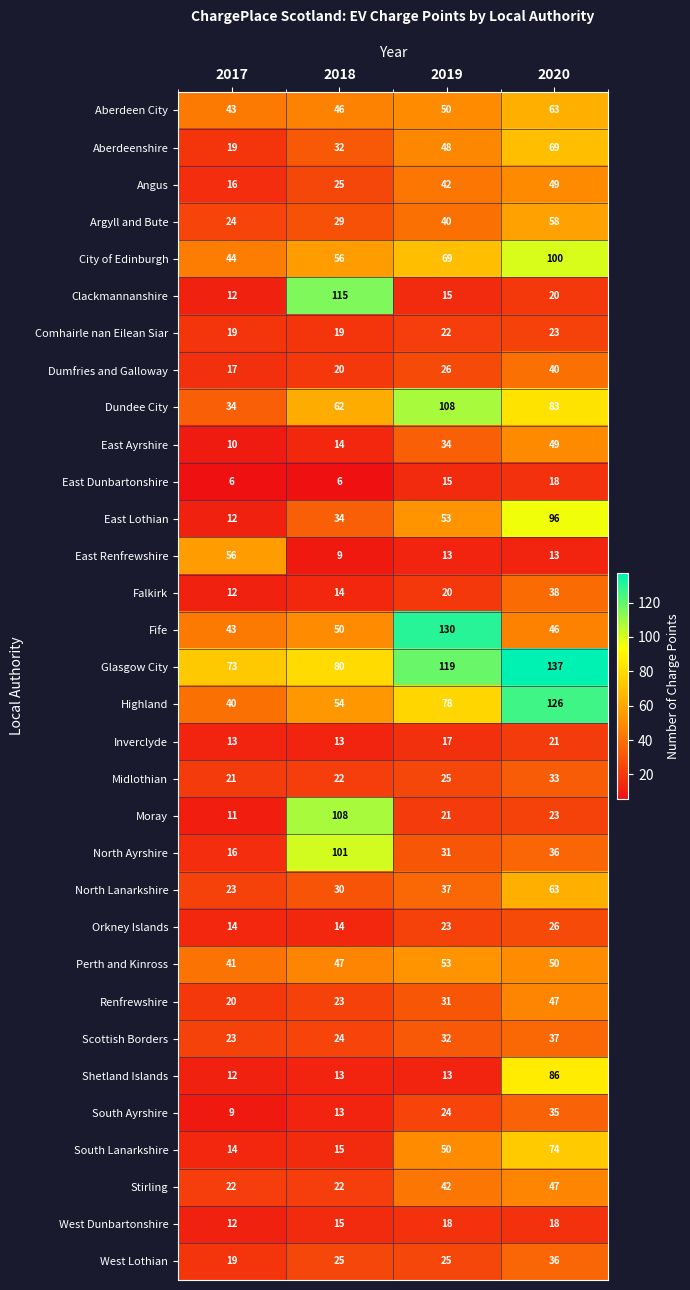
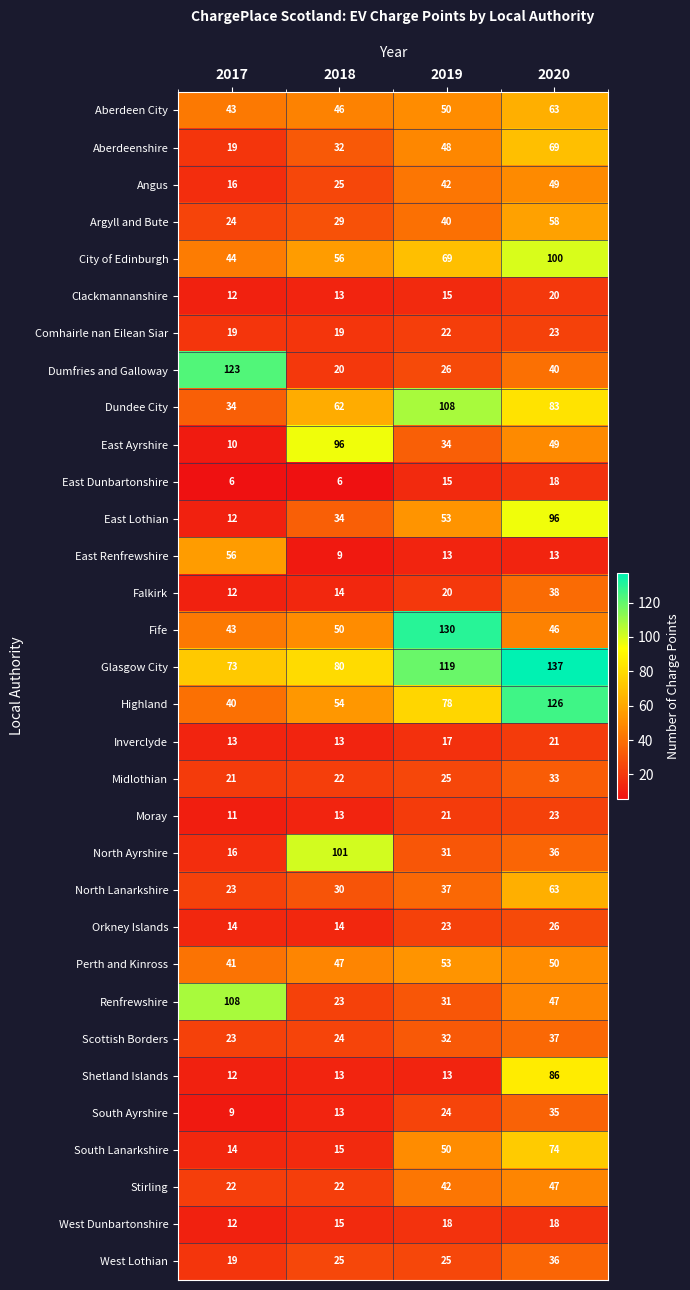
Clackmannanshire, 2018: 115 -> 13
Dumfries and Galloway, 2017: 17 -> 123
East Ayrshire, 2018: 14 -> 96
Moray, 2018: 108 -> 13
Renfrewshire, 2017: 20 -> 108
